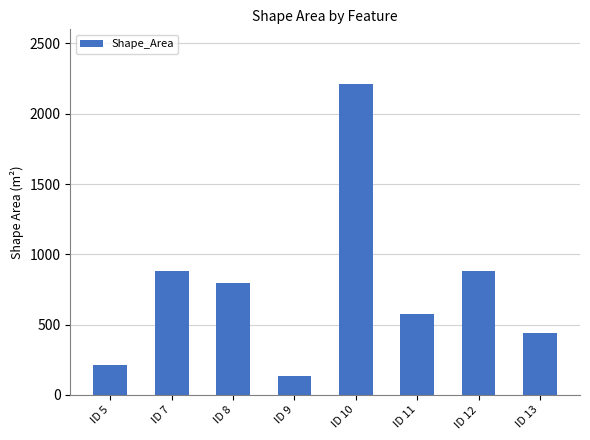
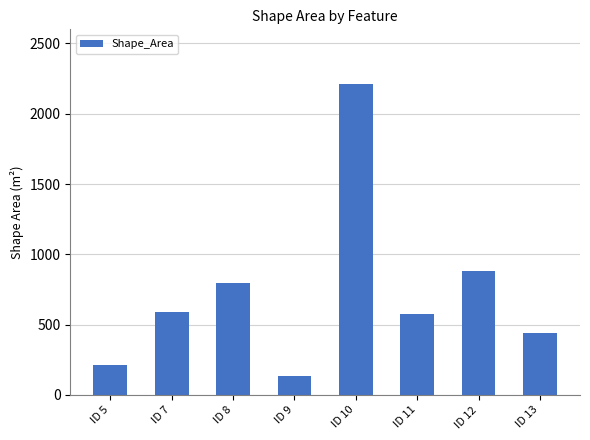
ID 7: 880 -> 590
